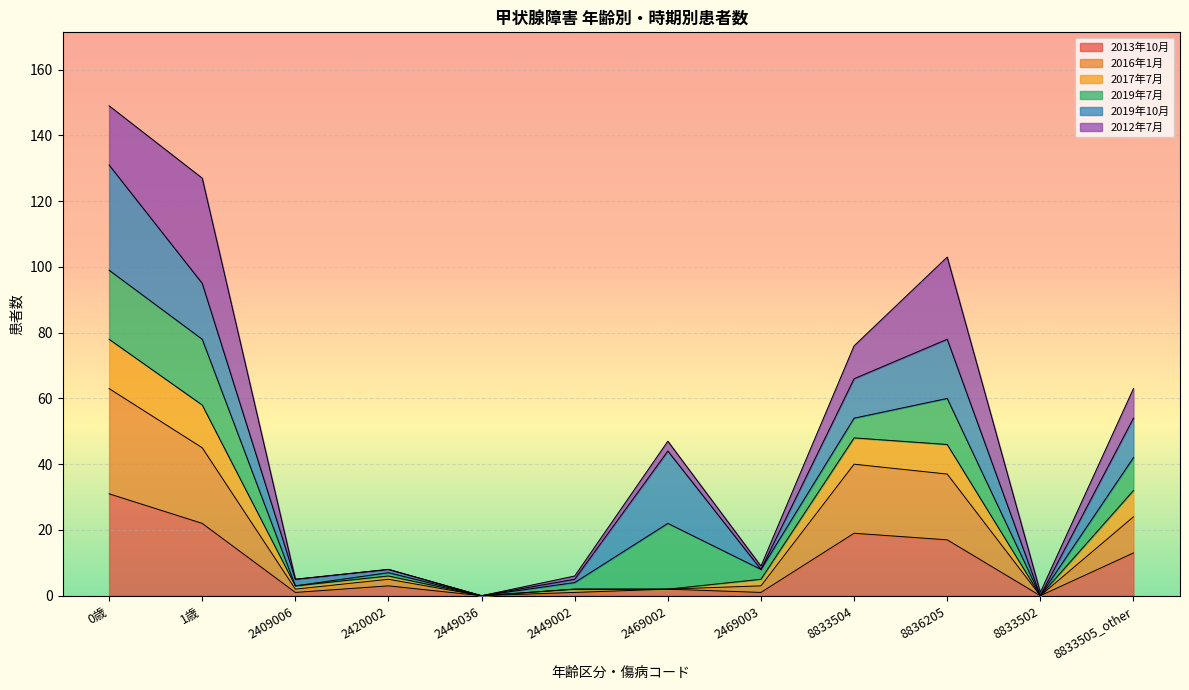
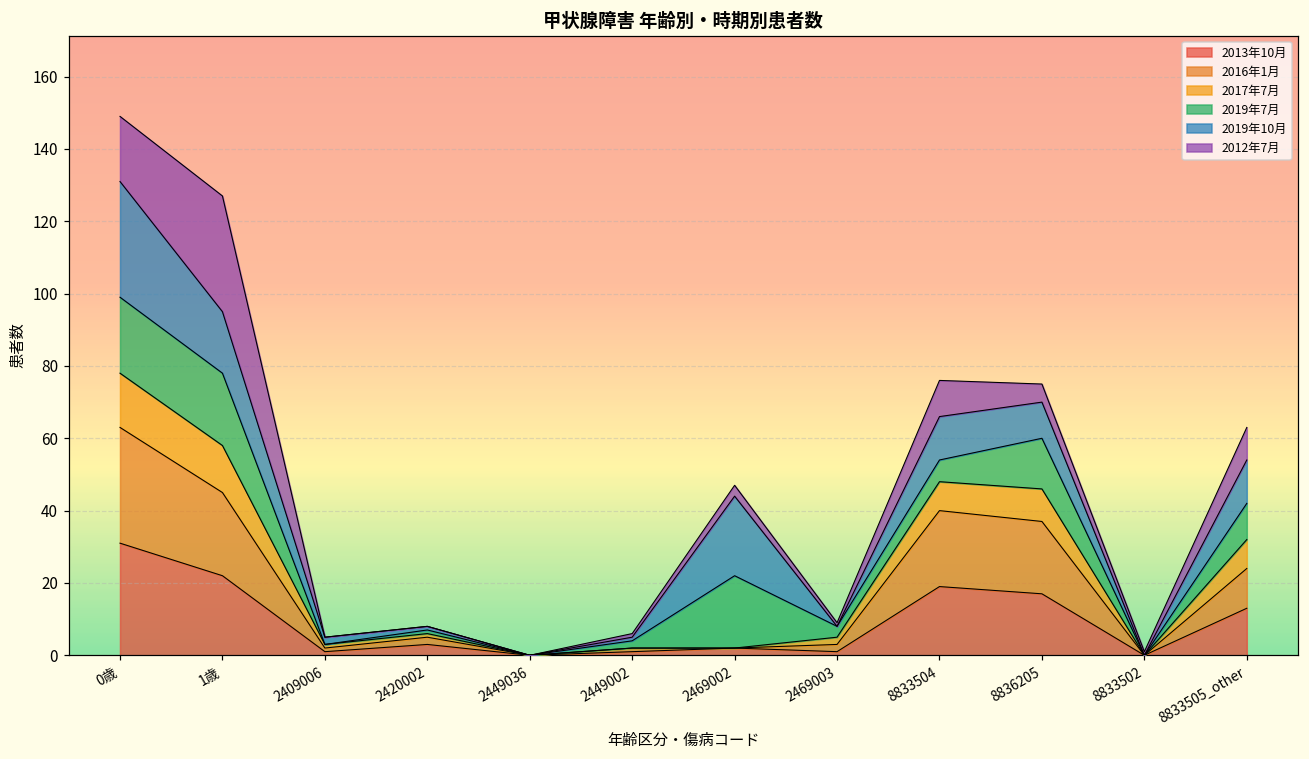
2019年10月, 8836205: 18 -> 10
2012年7月, 8836205: 25 -> 5
